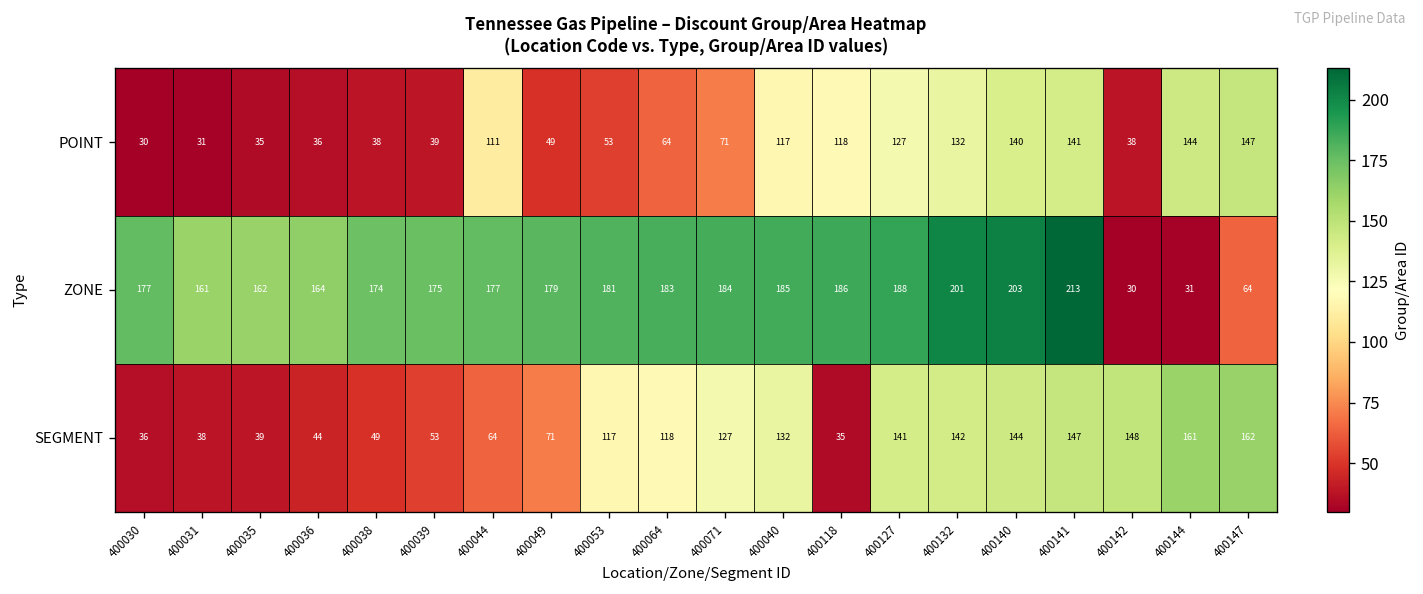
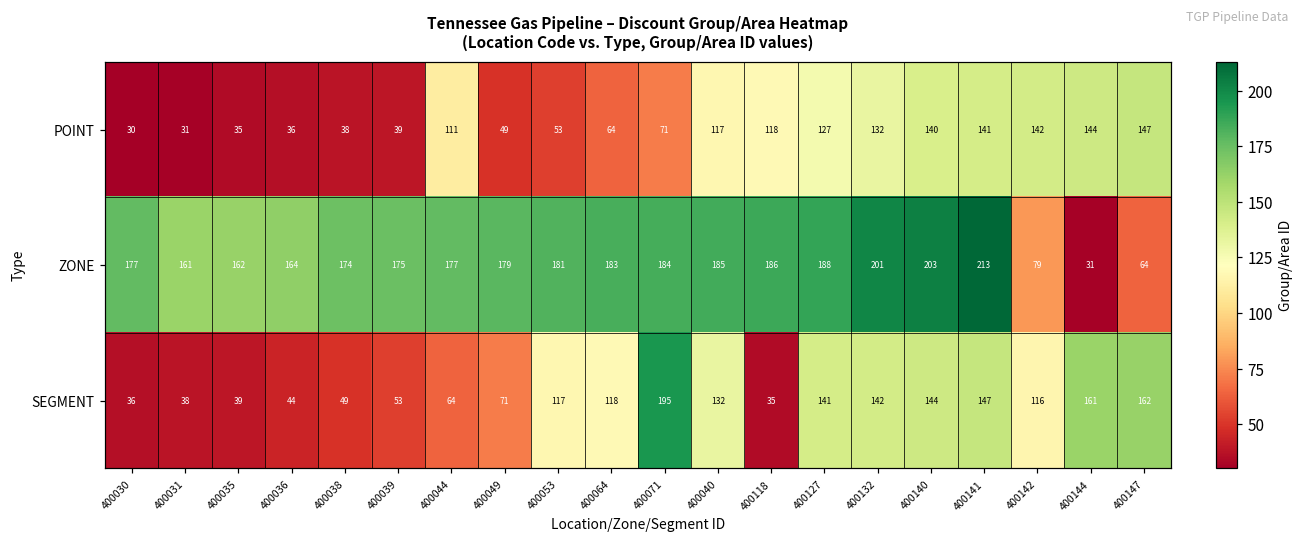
POINT, 400142: 38 -> 142
ZONE, 400142: 30 -> 79
SEGMENT, 400071: 127 -> 195
SEGMENT, 400142: 148 -> 116
